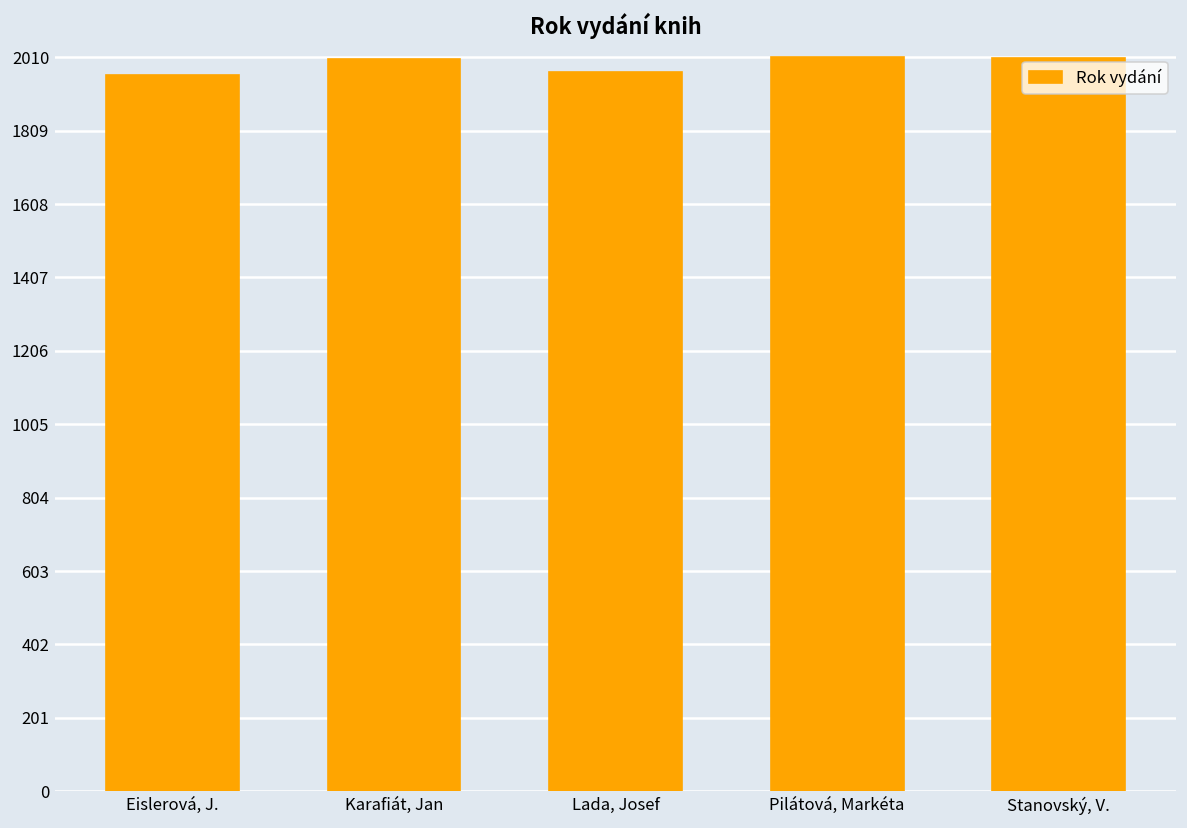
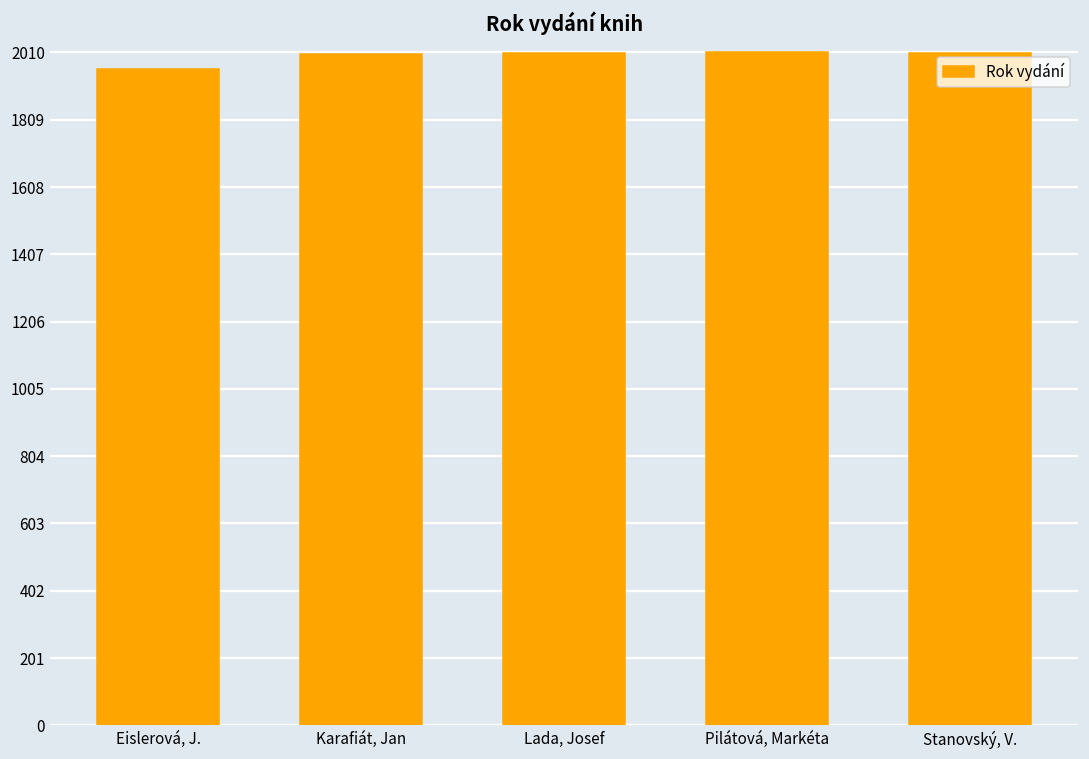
Lada, Josef: 1970 -> 2010
